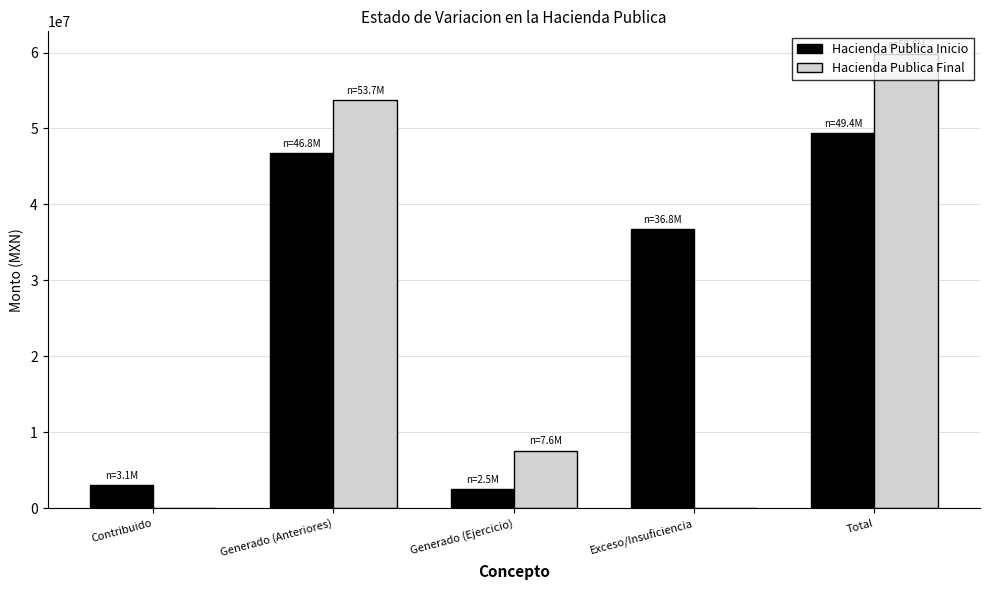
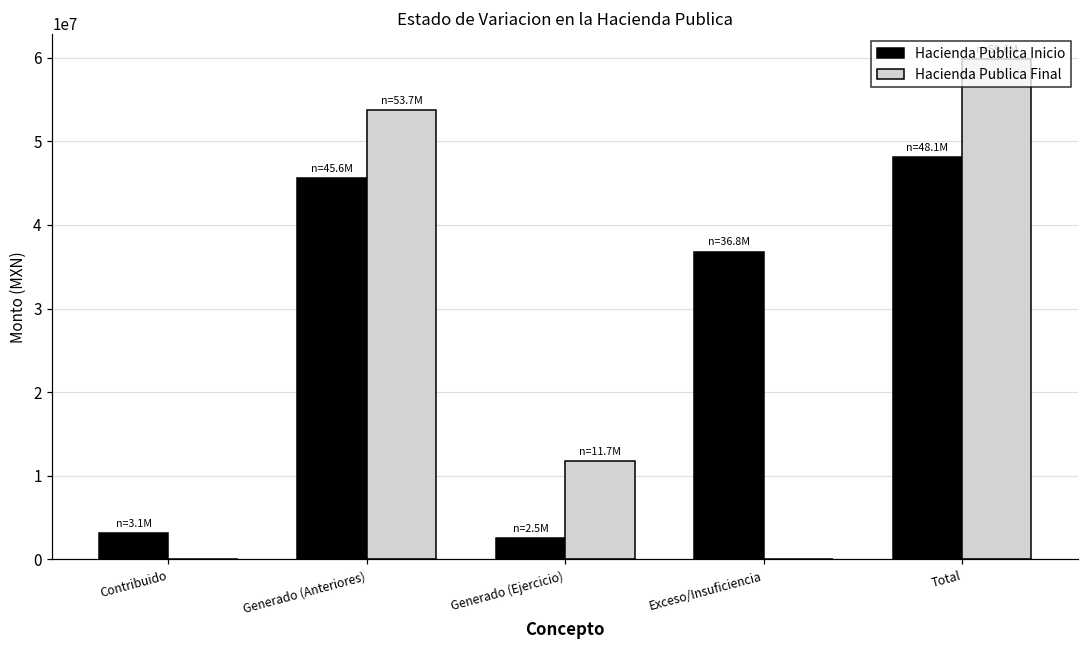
Hacienda Publica Inicio, Generado (Anteriores): 46.8M -> 45.6M
Hacienda Publica Final, Generado (Ejercicio): 7.6M -> 11.7M
Hacienda Publica Inicio, Total: 49.4M -> 48.1M
